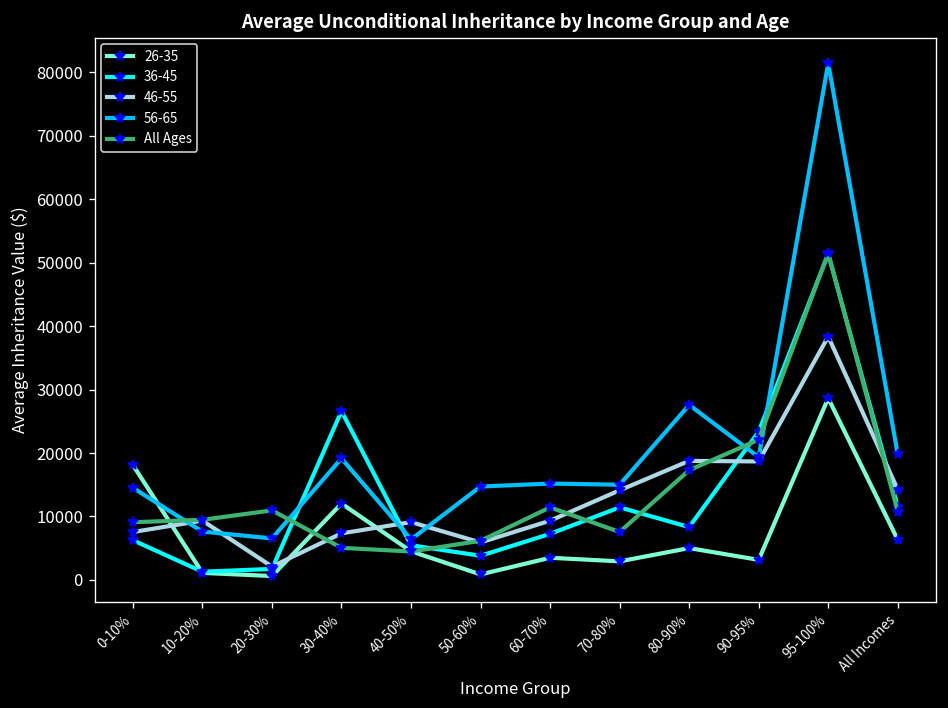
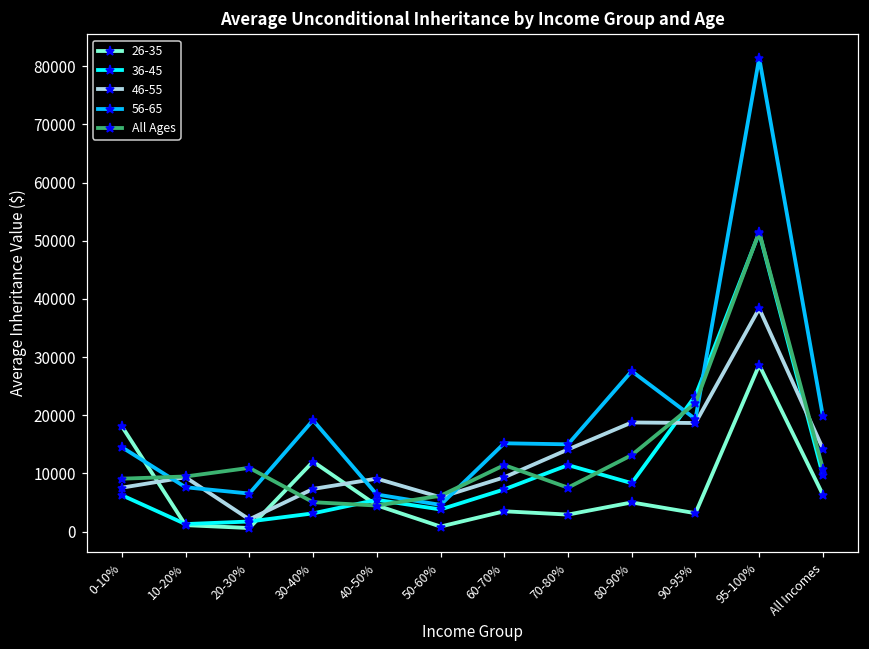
36-45, 30-40%: 27000 -> 3000
56-65, 50-60%: 15000 -> 5000
All Ages, 80-90%: 17000 -> 13000
36-45, All Incomes: 12000 -> 10000
